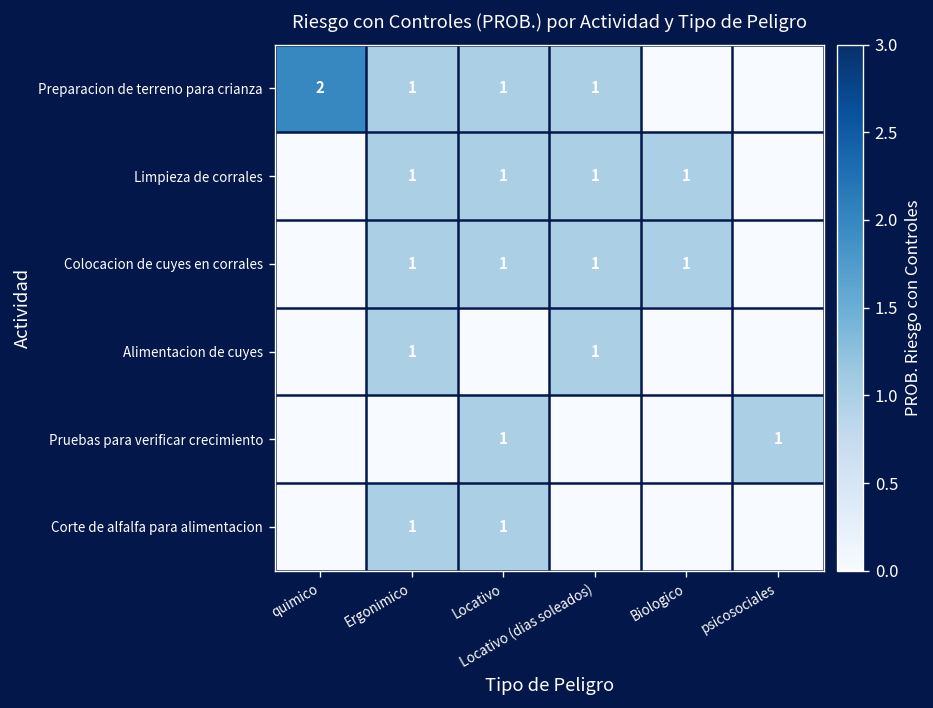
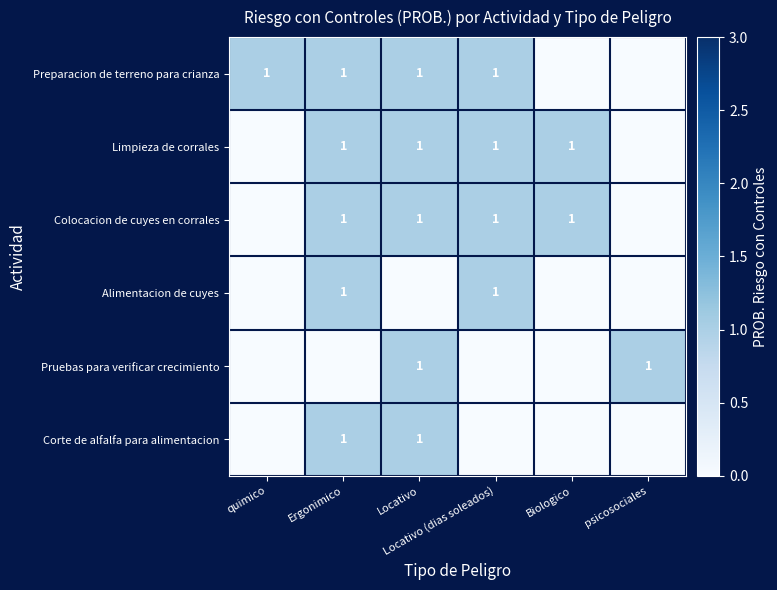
Preparacion de terreno para crianza, quimico: 2 -> 1
